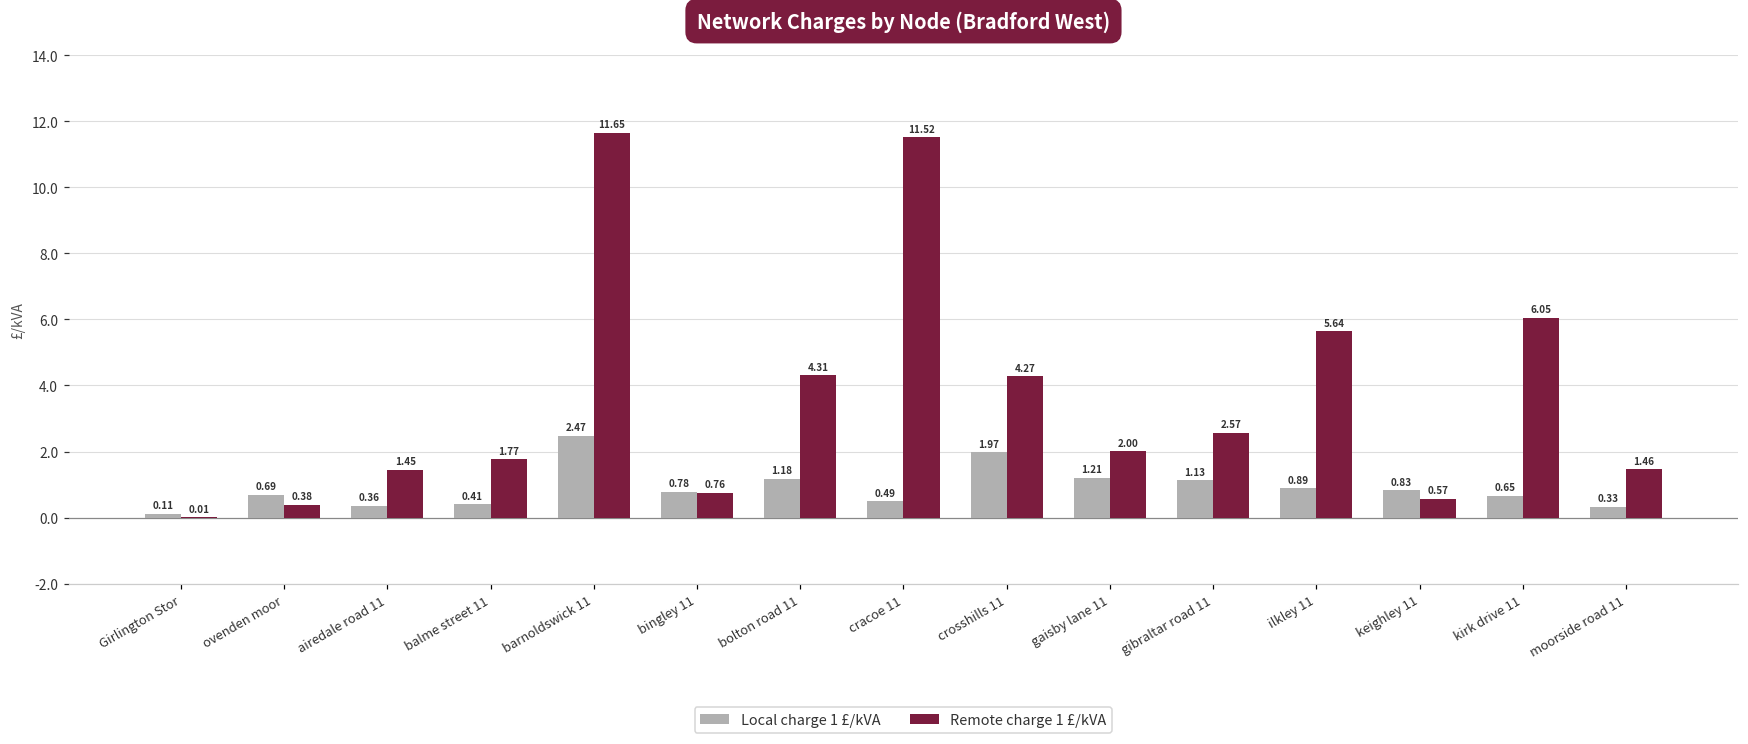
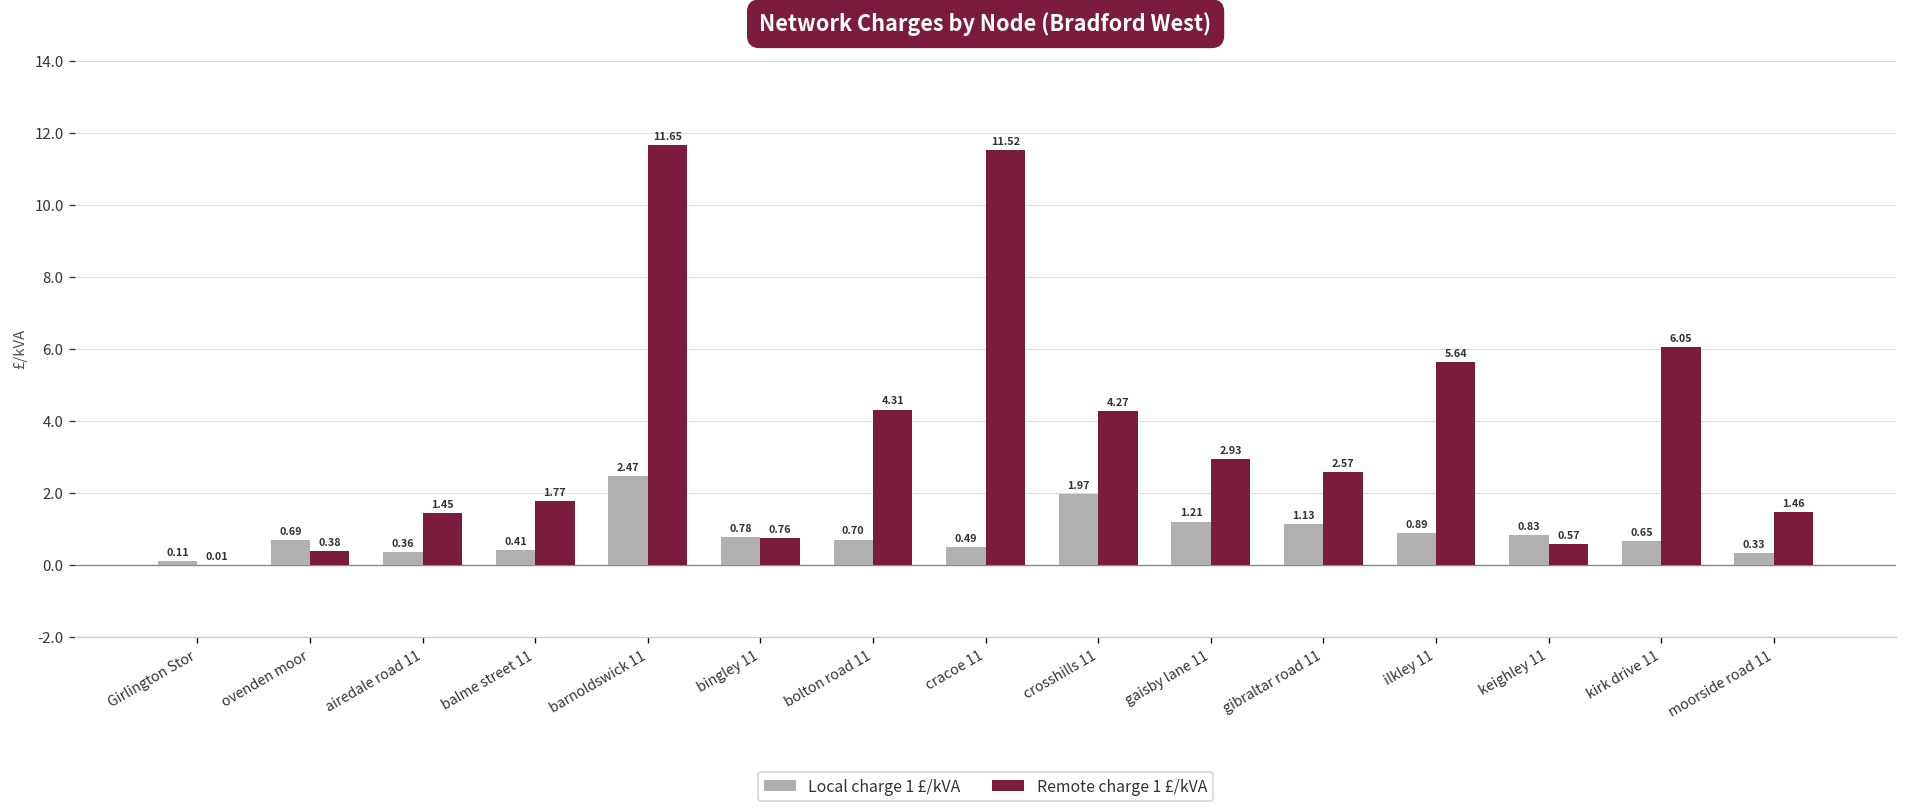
Local charge 1 £/kVA, bolton road 11: 1.18 -> 0.70
Remote charge 1 £/kVA, gaisby lane 11: 2.00 -> 2.93
